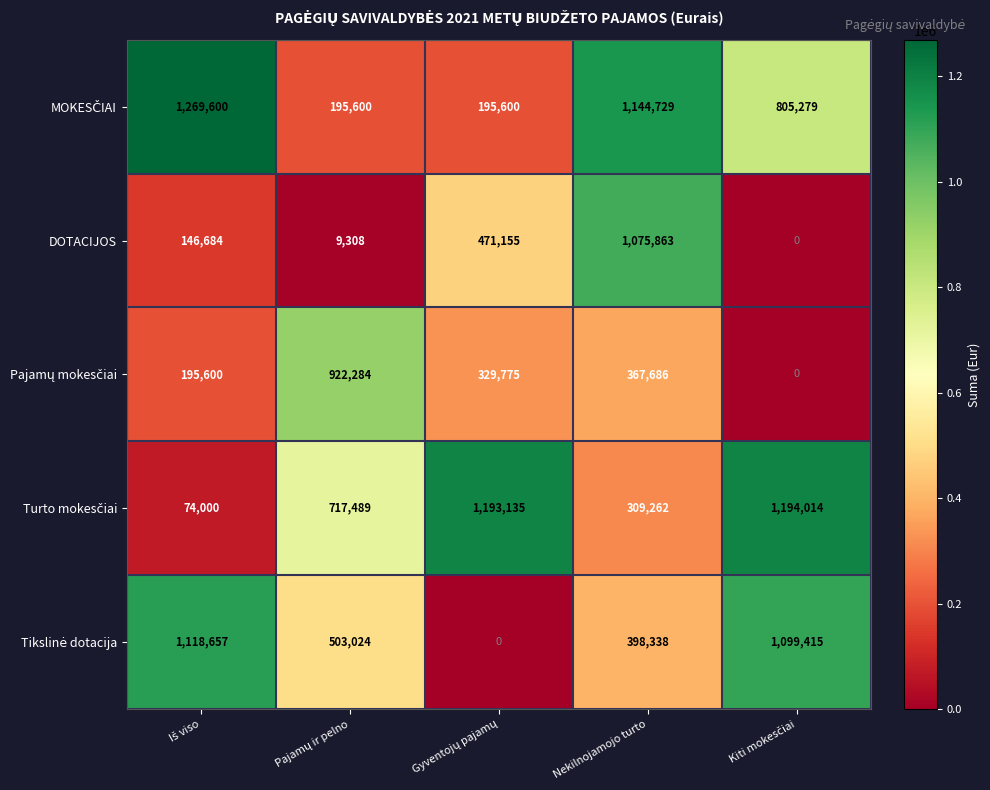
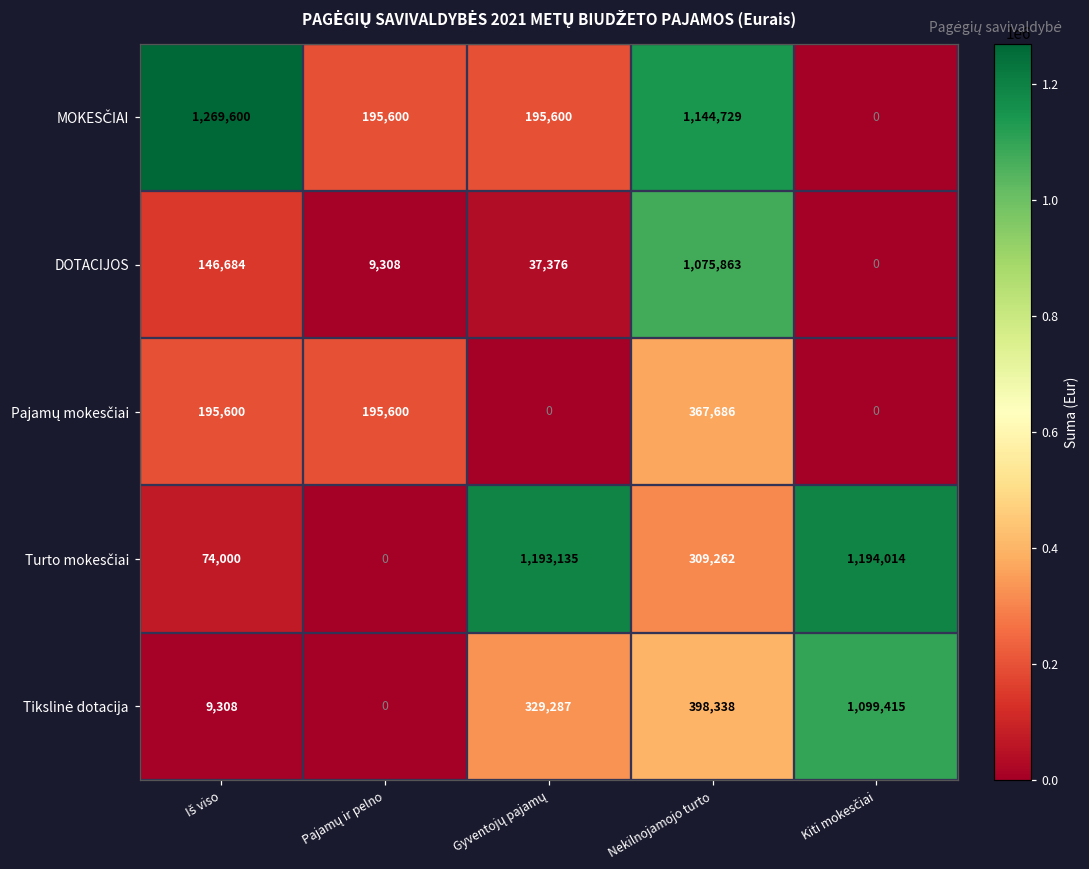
MOKESČIAI, Kiti mokesčiai: 805,279 -> 0
DOTACIJOS, Gyventojų pajamų: 471,155 -> 37,376
Pajamų mokesčiai, Pajamų ir pelno: 922,284 -> 195,600
Pajamų mokesčiai, Gyventojų pajamų: 329,775 -> 0
Turto mokesčiai, Pajamų ir pelno: 717,489 -> 0
Tikslinė dotacija, Iš viso: 1,118,657 -> 9,308
Tikslinė dotacija, Pajamų ir pelno: 503,024 -> 0
Tikslinė dotacija, Gyventojų pajamų: 0 -> 329,287
